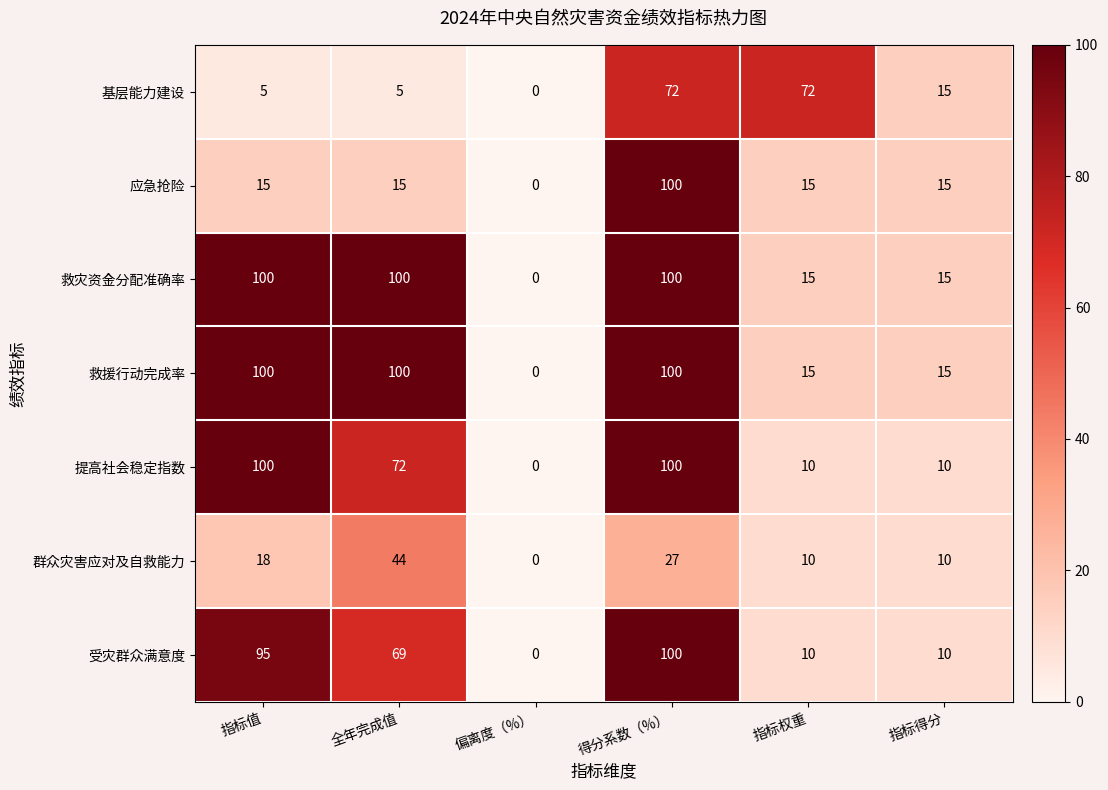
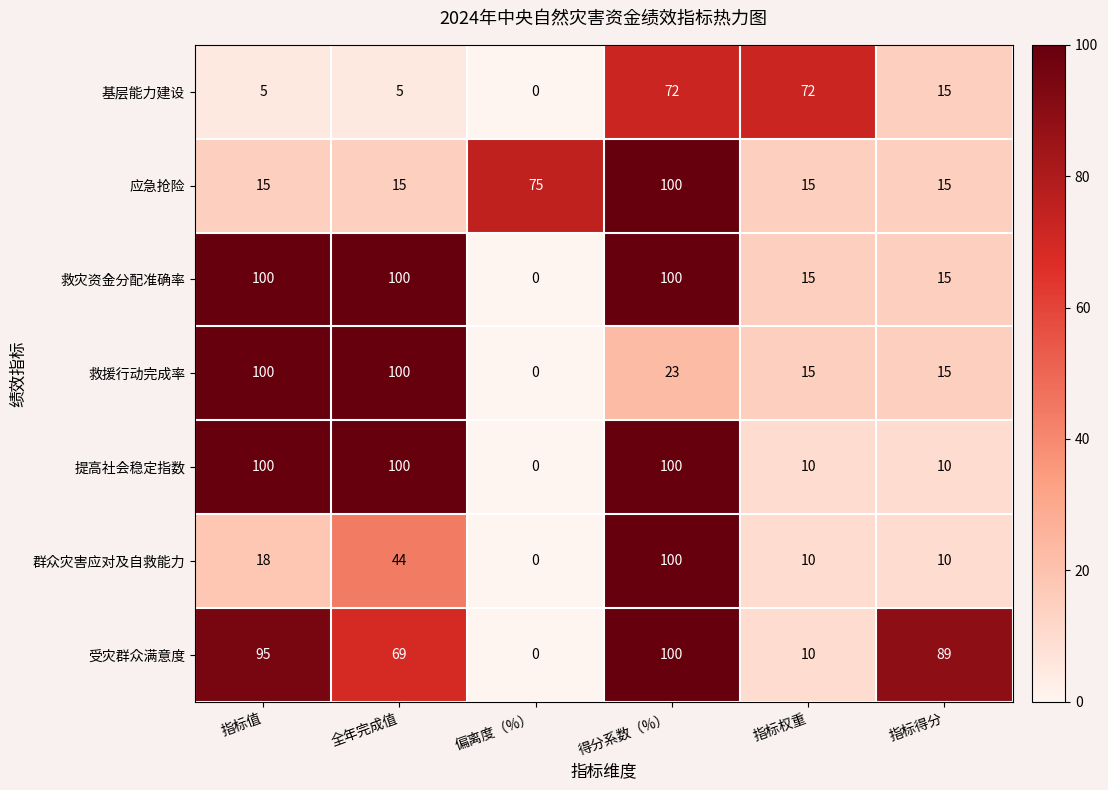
应急抢险, 偏离度（%）: 0 -> 75
救援行动完成率, 得分系数（%）: 100 -> 23
提高社会稳定指数, 全年完成值: 72 -> 100
群众灾害应对及自救能力, 得分系数（%）: 27 -> 100
受灾群众满意度, 指标得分: 10 -> 89
